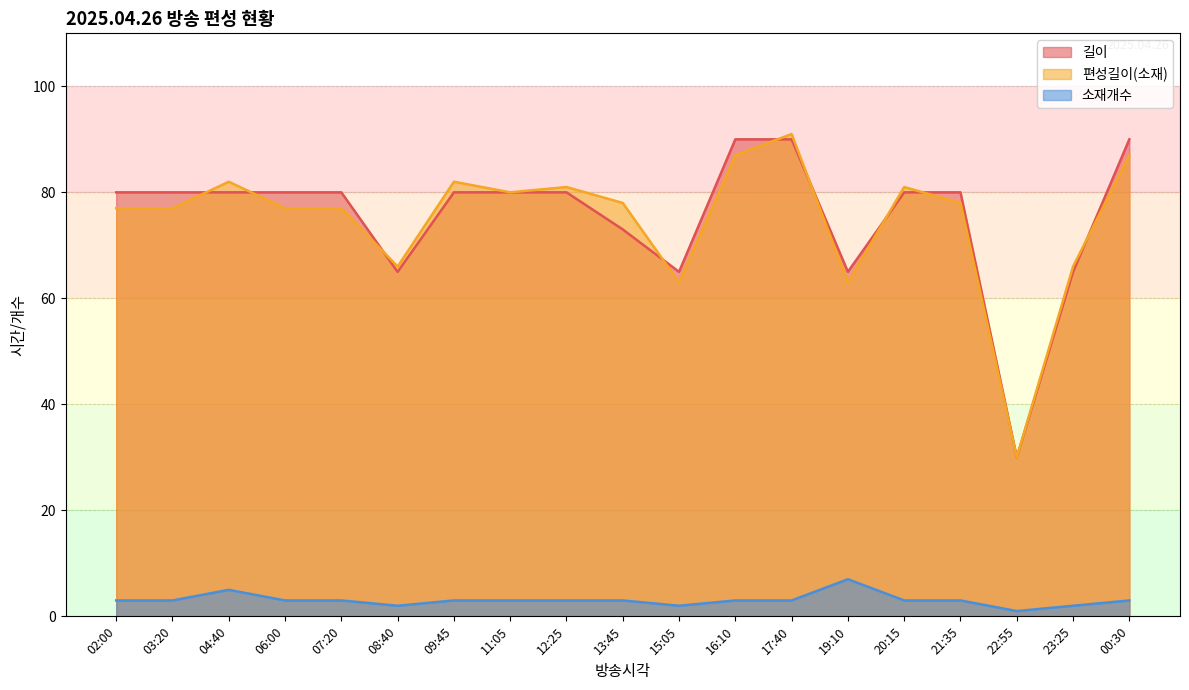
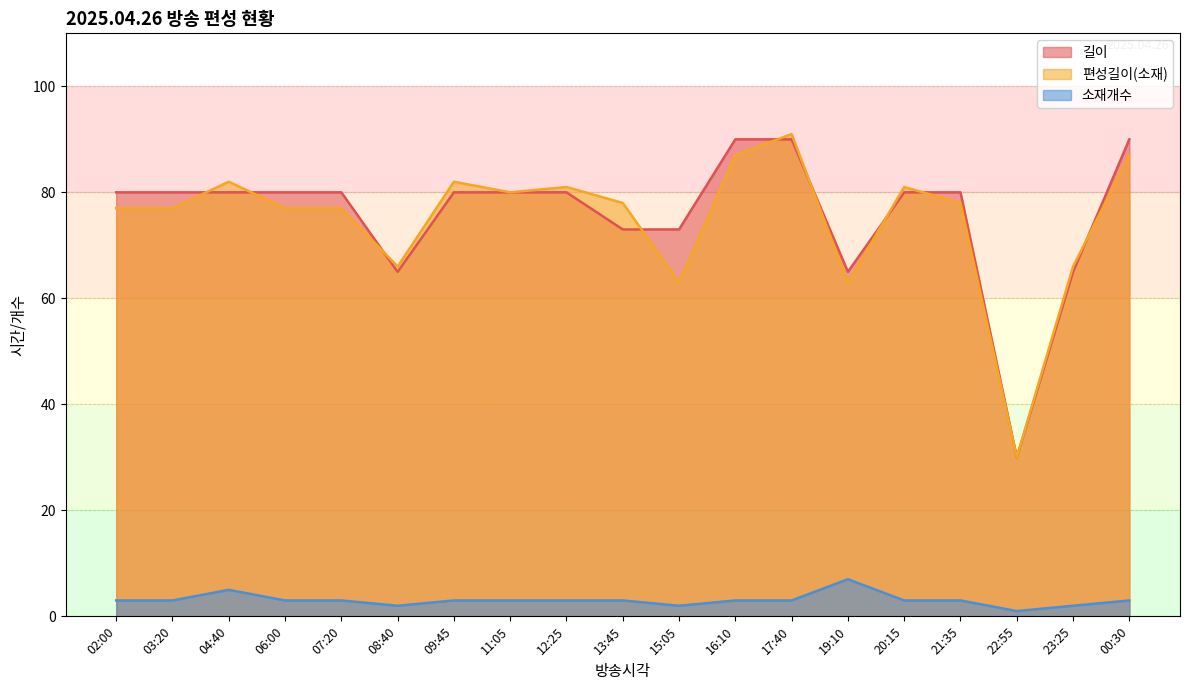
길이, 15:05: 65 -> 73
